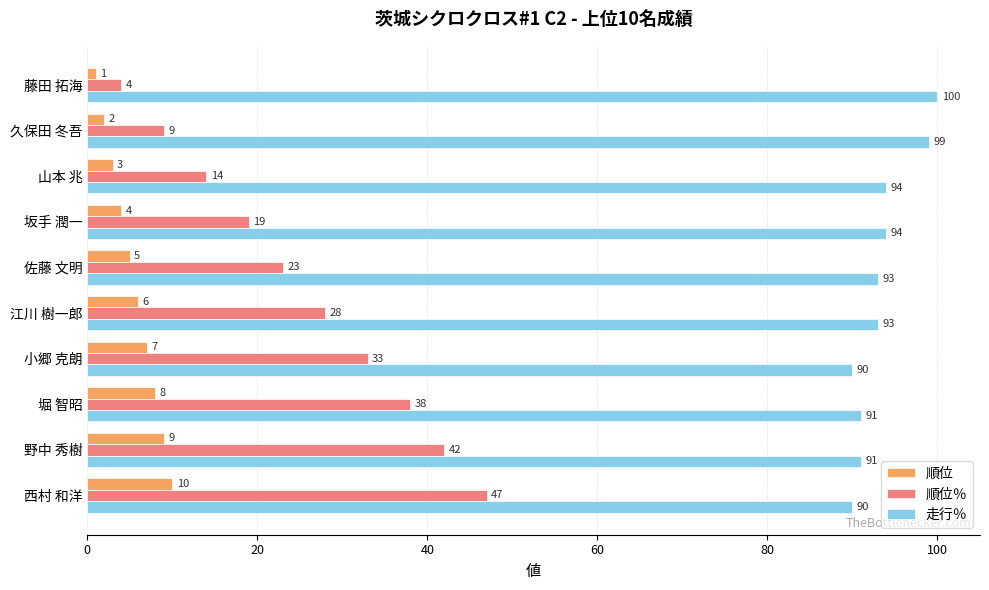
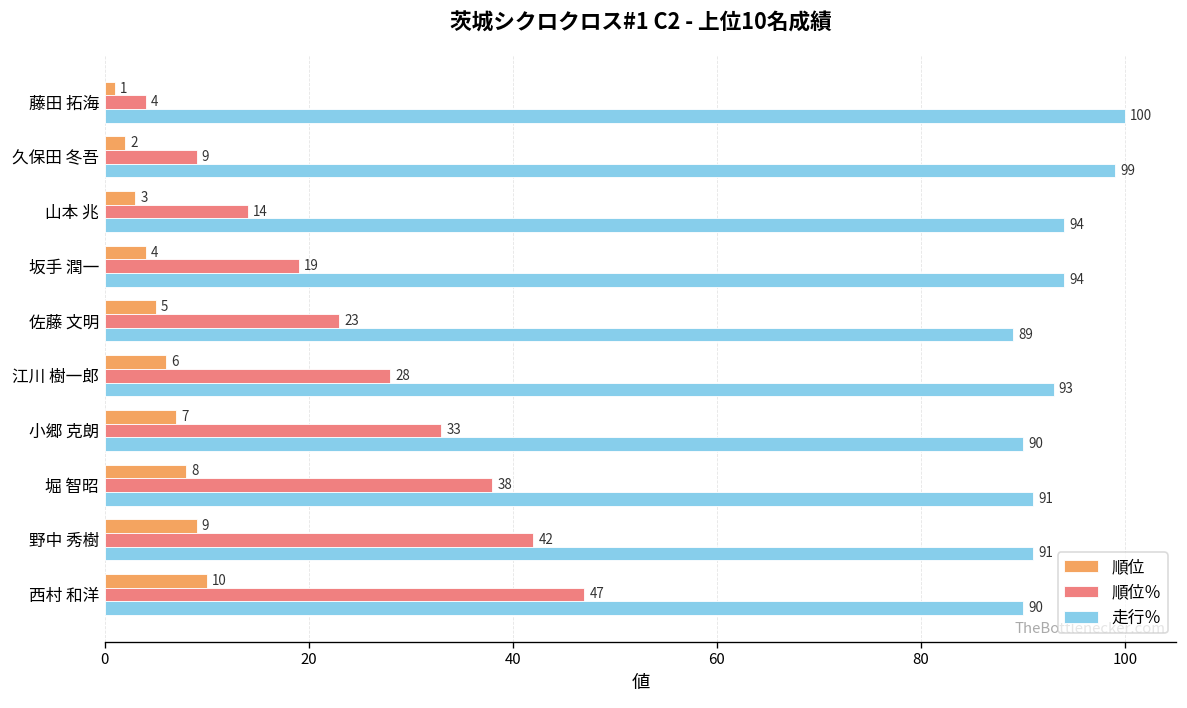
走行％, 佐藤 文明: 93 -> 89
